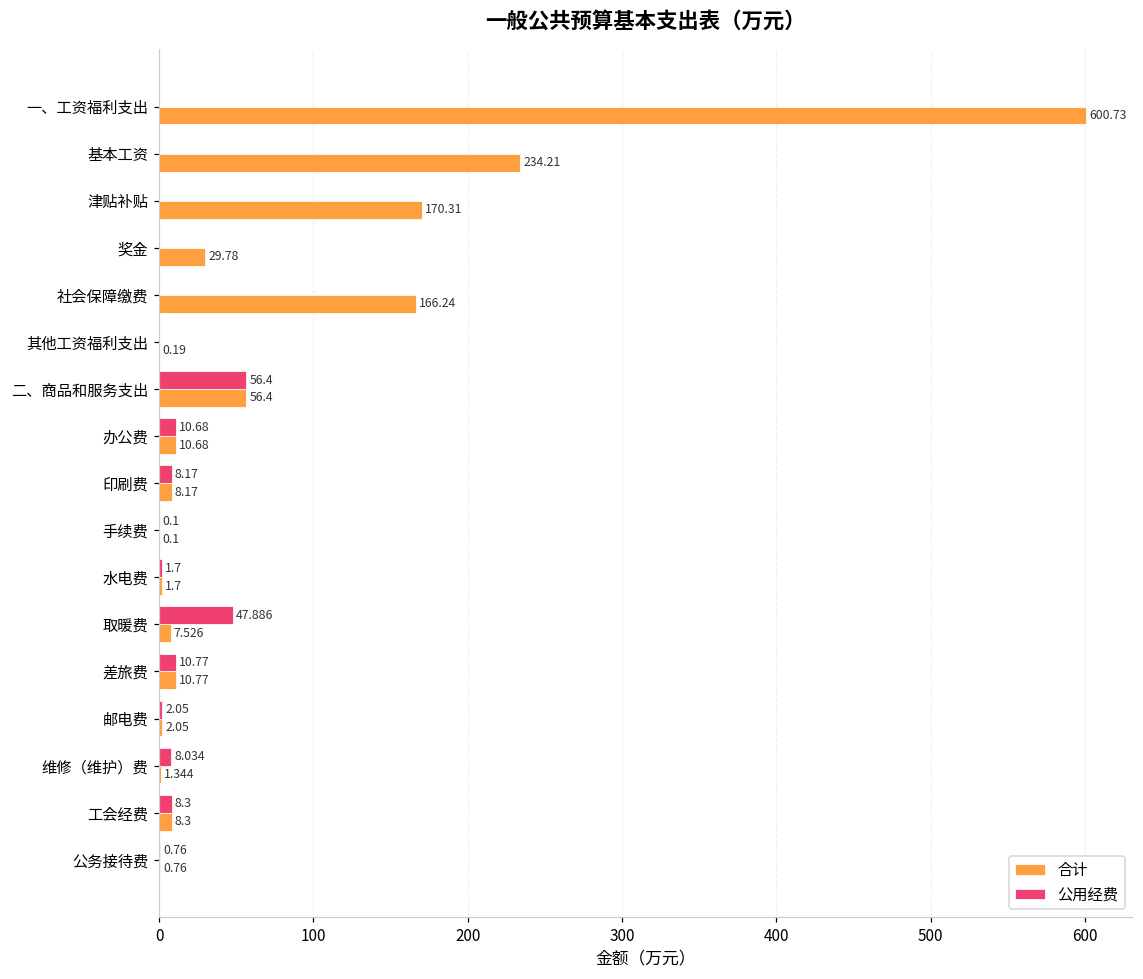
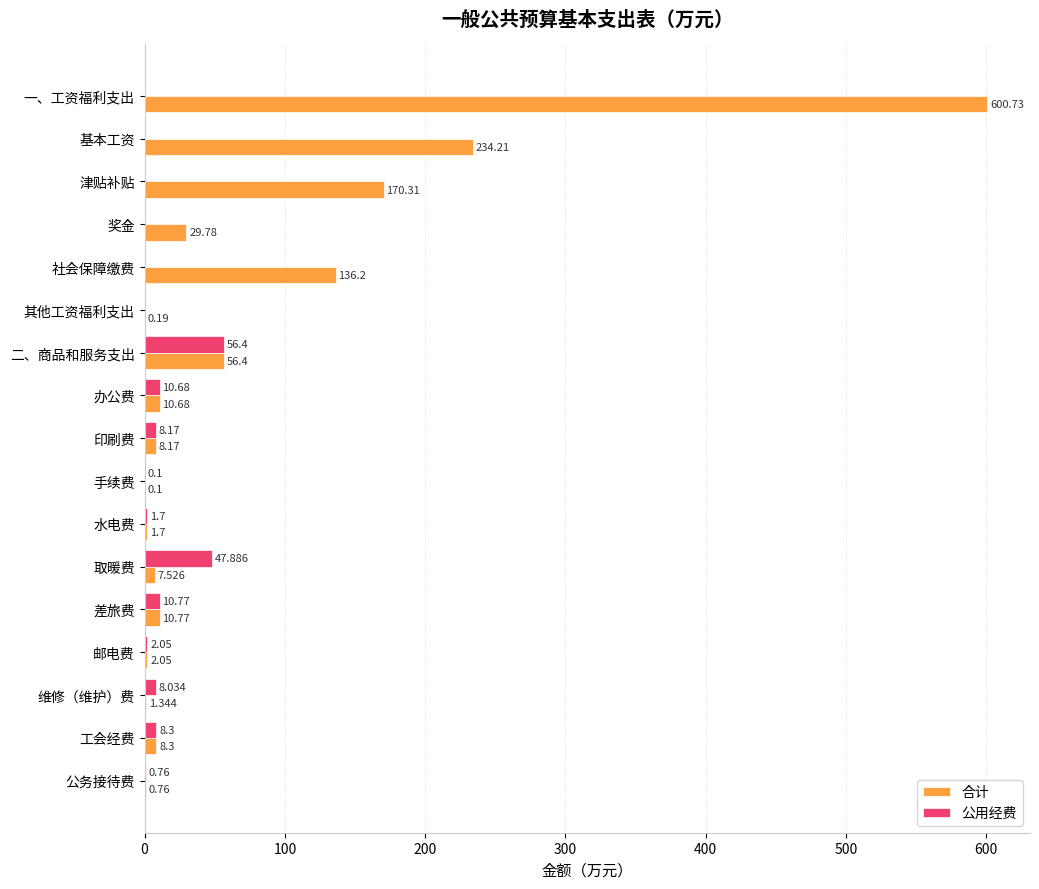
合计, 社会保障缴费: 166.24 -> 136.2
